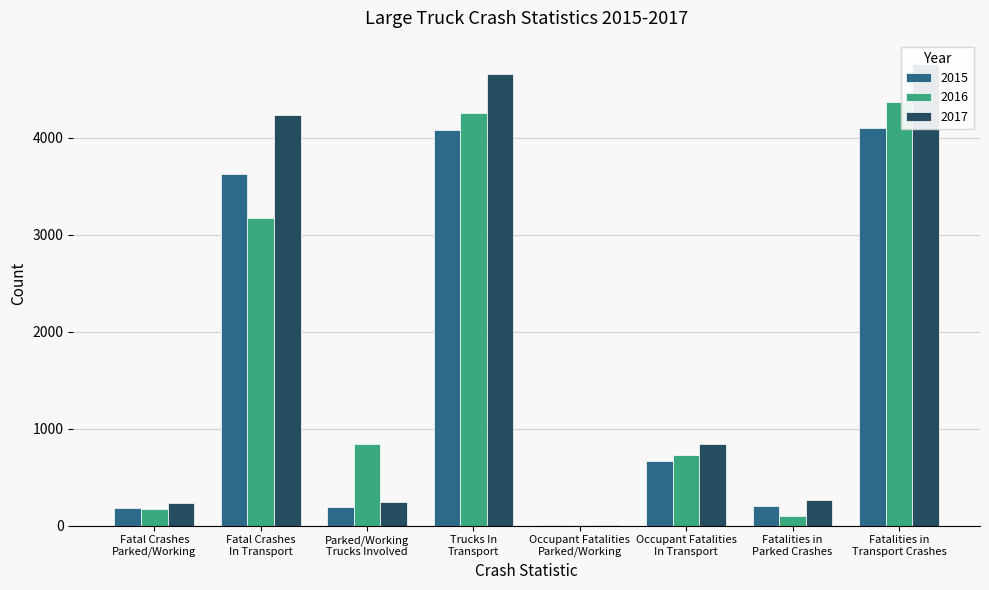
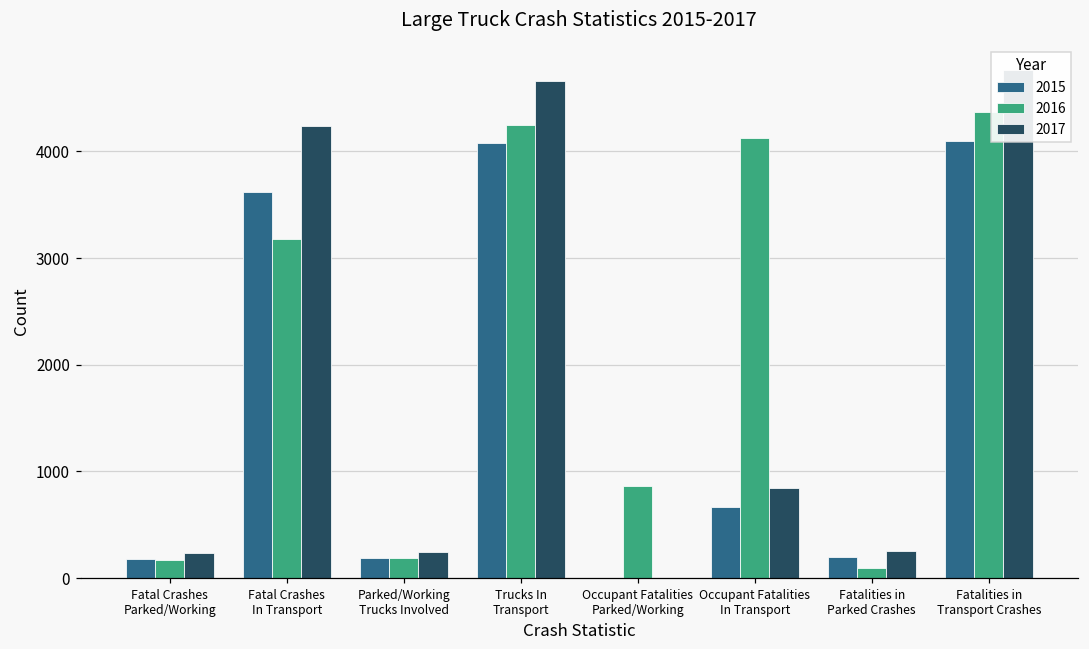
2016, Parked/Working Trucks Involved: 800 -> 200
2016, Occupant Fatalities Parked/Working: 0 -> 900
2016, Occupant Fatalities In Transport: 700 -> 4100
